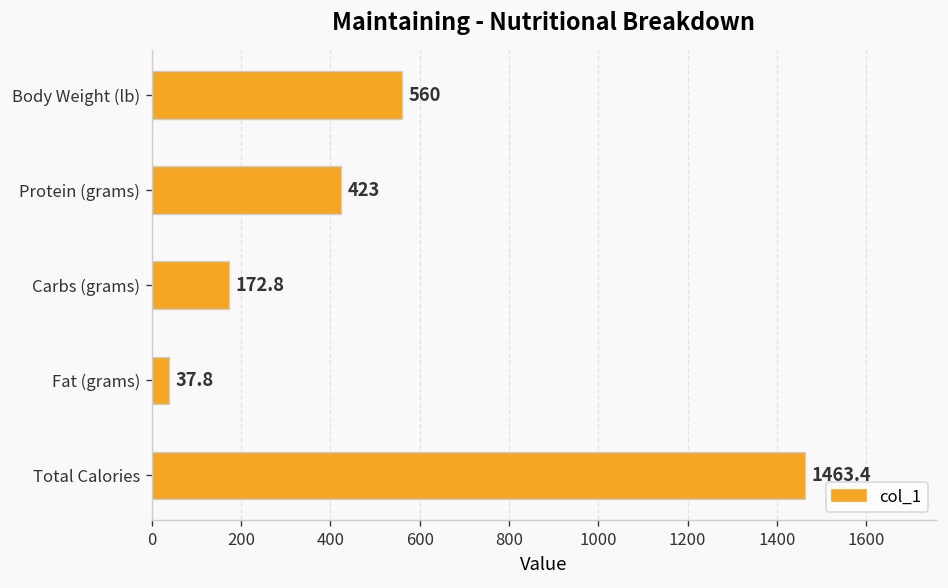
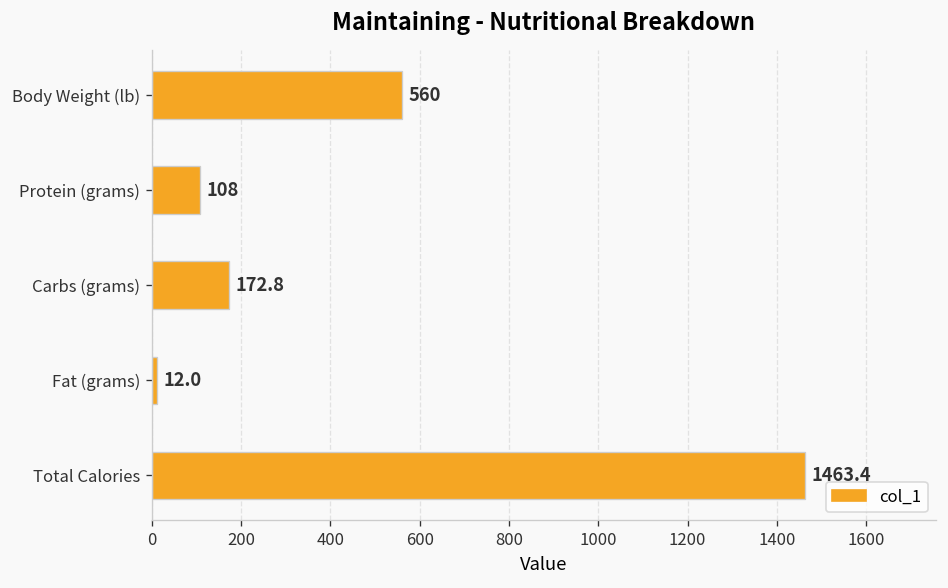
Protein (grams): 423 -> 108
Fat (grams): 37.8 -> 12.0
